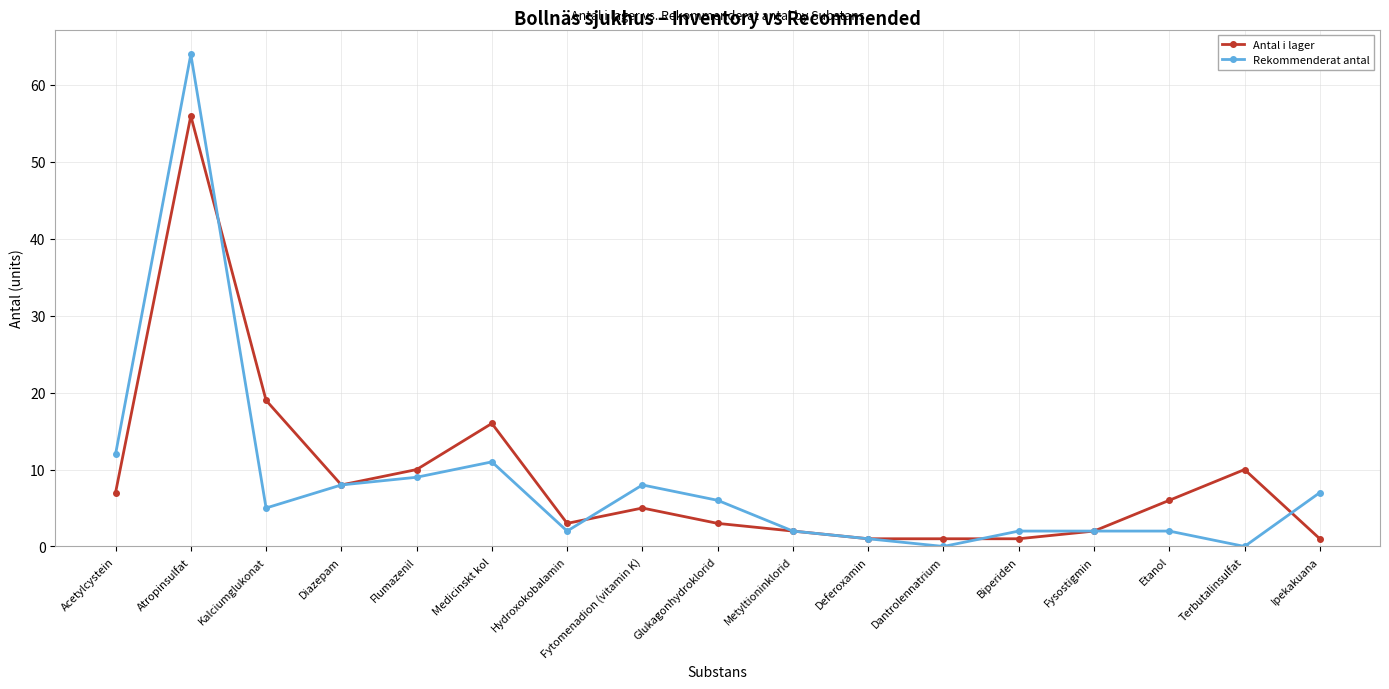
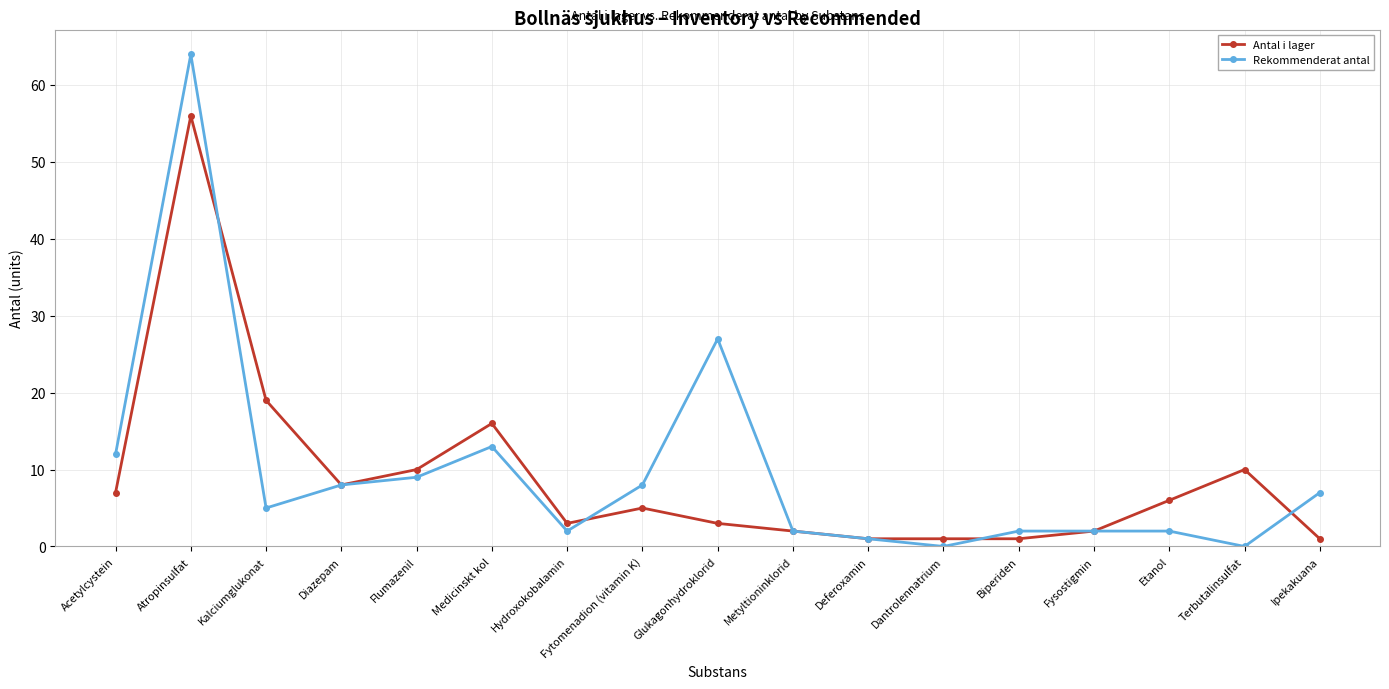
Rekommenderat antal, Medicinskt kol: 11 -> 13
Rekommenderat antal, Glukagonhydroklorid: 6 -> 27
